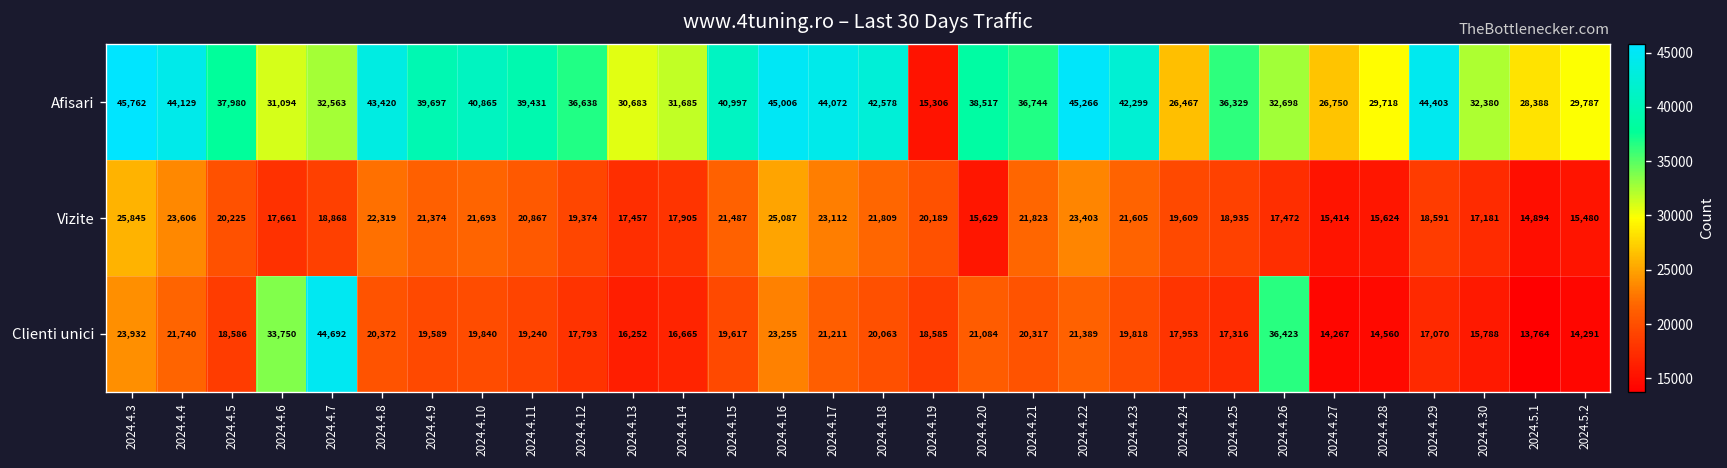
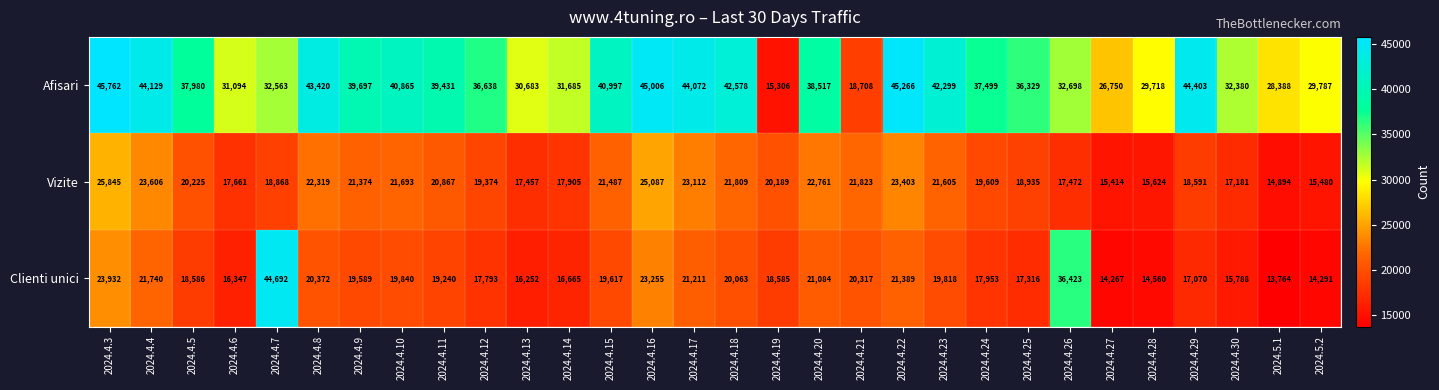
Afisari, 2024.4.21: 36,744 -> 18,708
Afisari, 2024.4.24: 26,467 -> 37,499
Vizite, 2024.4.20: 15,629 -> 22,761
Clienti unici, 2024.4.6: 33,750 -> 16,347
